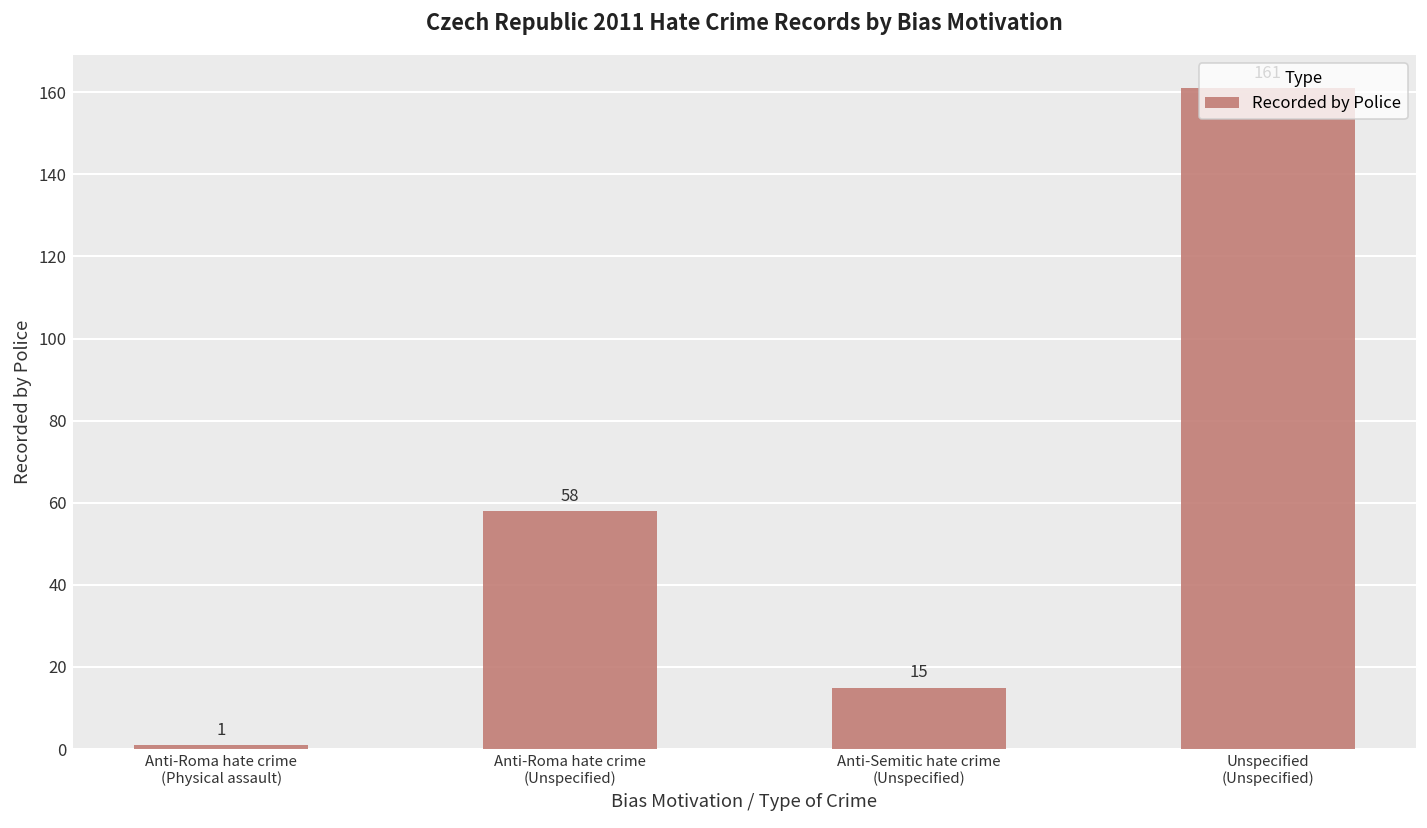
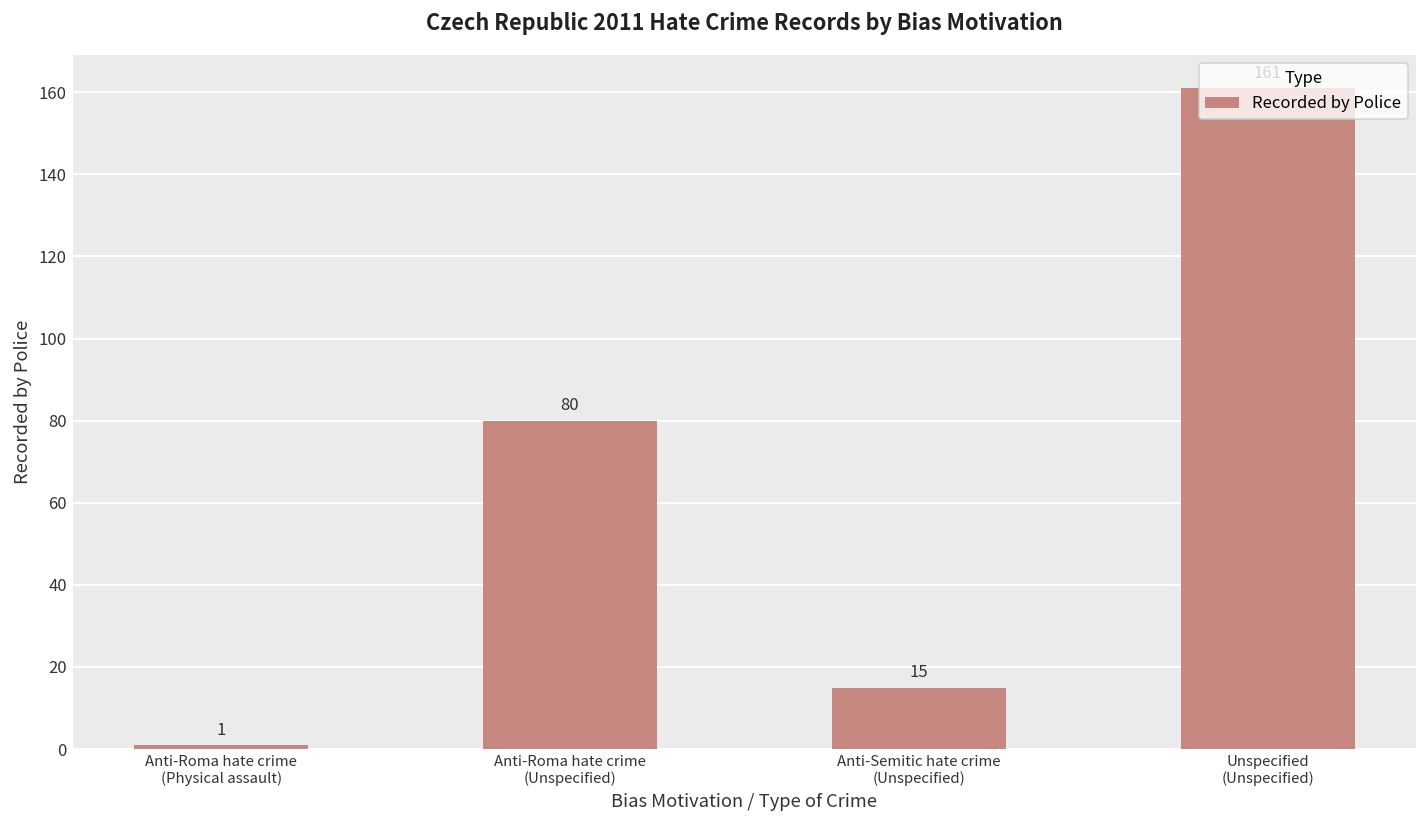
Anti-Roma hate crime (Unspecified): 58 -> 80
